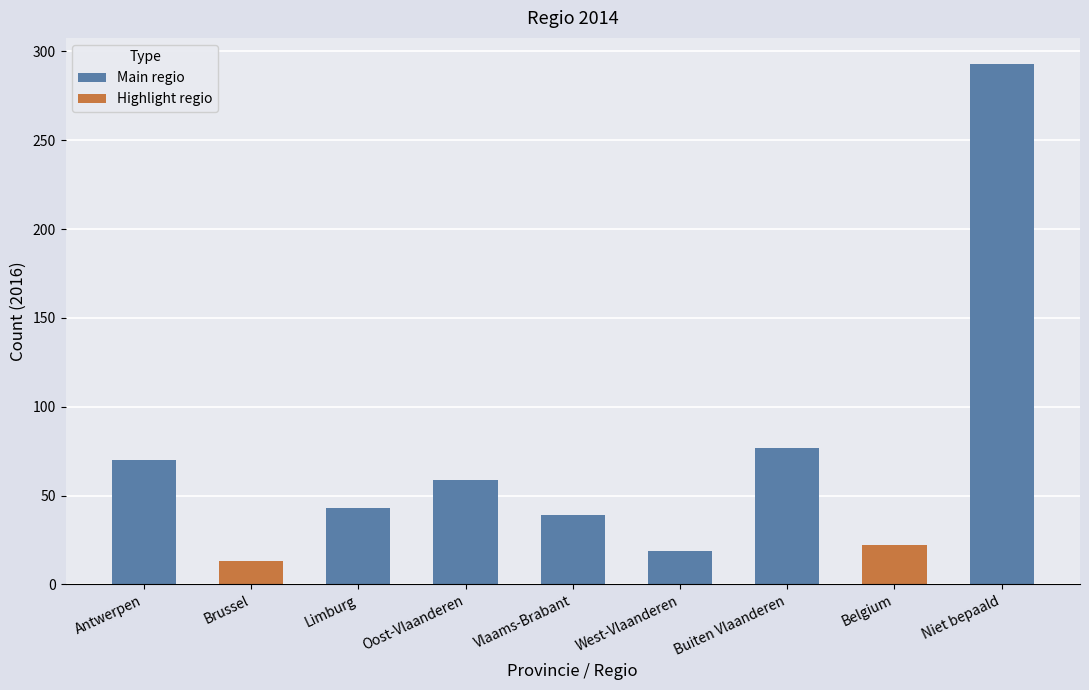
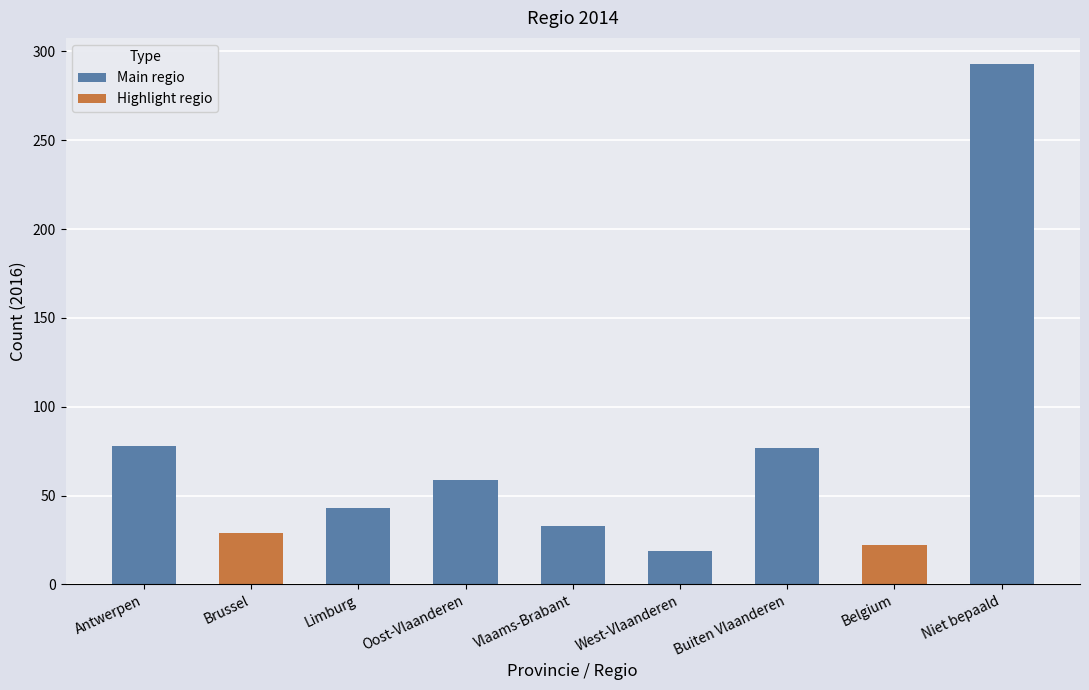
Antwerpen: 70 -> 78
Brussel: 13 -> 29
Vlaams-Brabant: 39 -> 33
